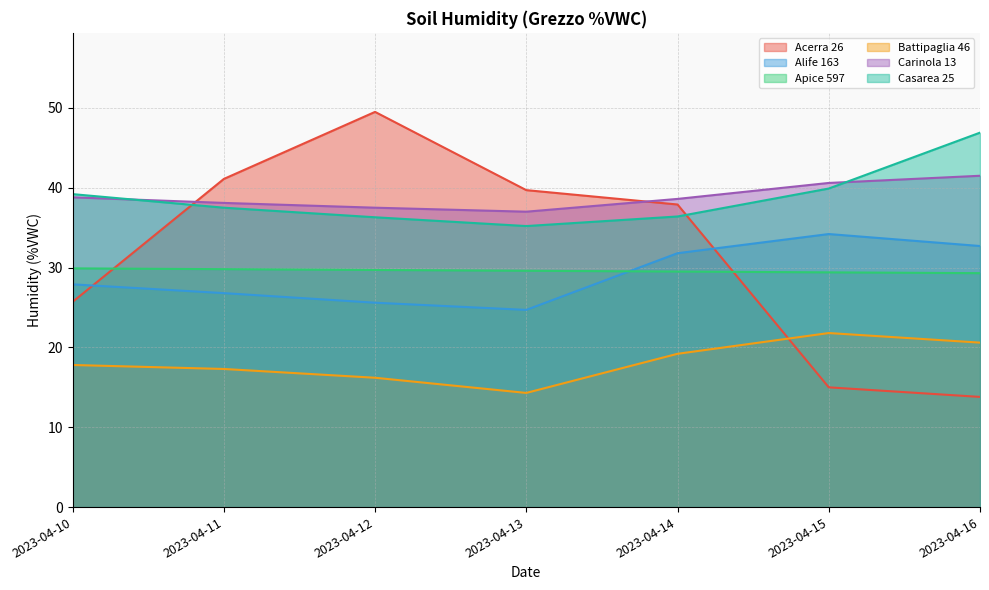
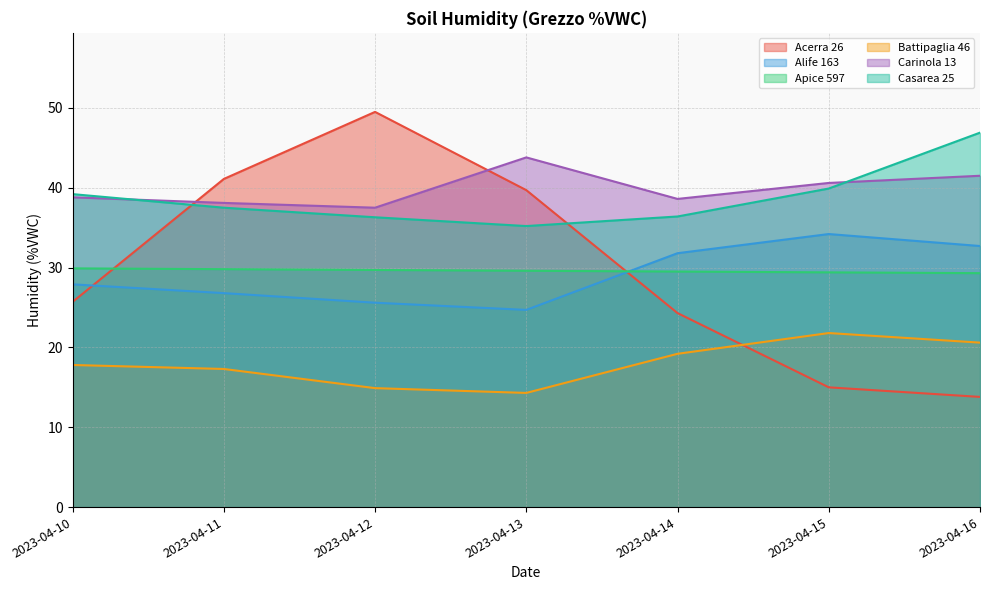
Battipaglia 46, 2023-04-12: 16 -> 15
Carinola 13, 2023-04-13: 37 -> 44
Acerra 26, 2023-04-14: 38 -> 24
